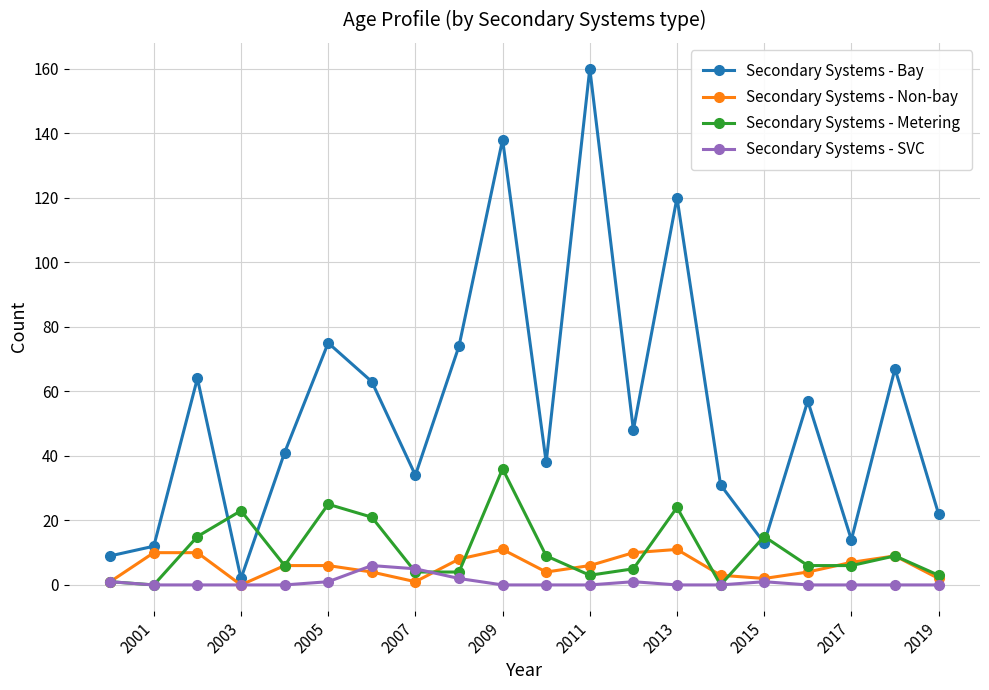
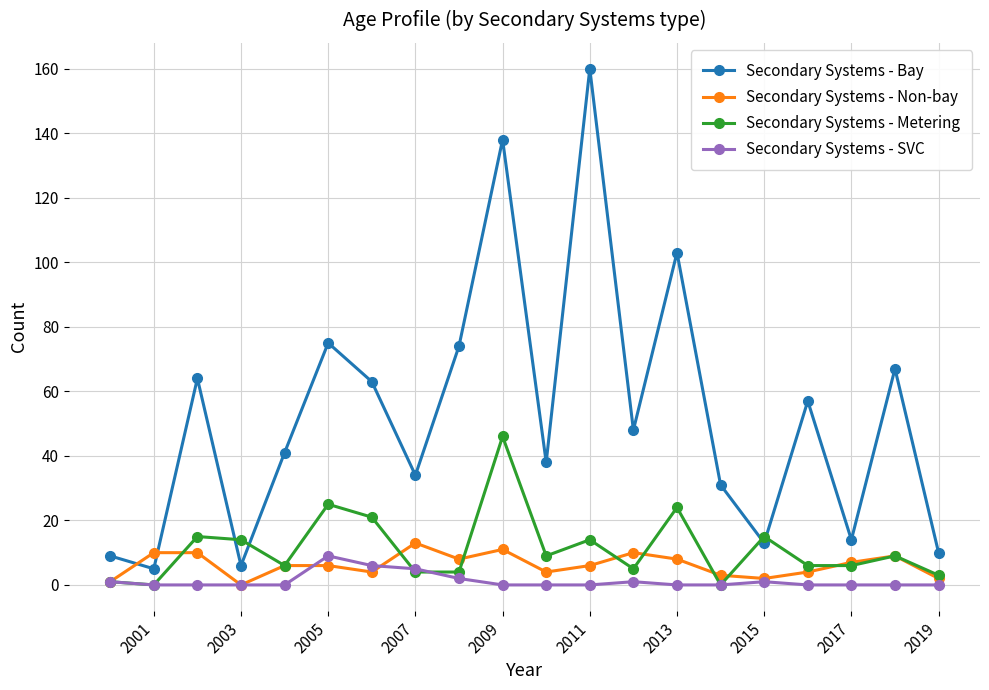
Secondary Systems - Bay, 2001: 12 -> 5
Secondary Systems - Bay, 2003: 2 -> 6
Secondary Systems - Metering, 2003: 23 -> 14
Secondary Systems - SVC, 2005: 1 -> 9
Secondary Systems - Non-bay, 2007: 1 -> 13
Secondary Systems - Metering, 2009: 36 -> 46
Secondary Systems - Metering, 2011: 3 -> 14
Secondary Systems - Bay, 2013: 120 -> 103
Secondary Systems - Non-bay, 2013: 11 -> 8
Secondary Systems - Bay, 2019: 22 -> 10
